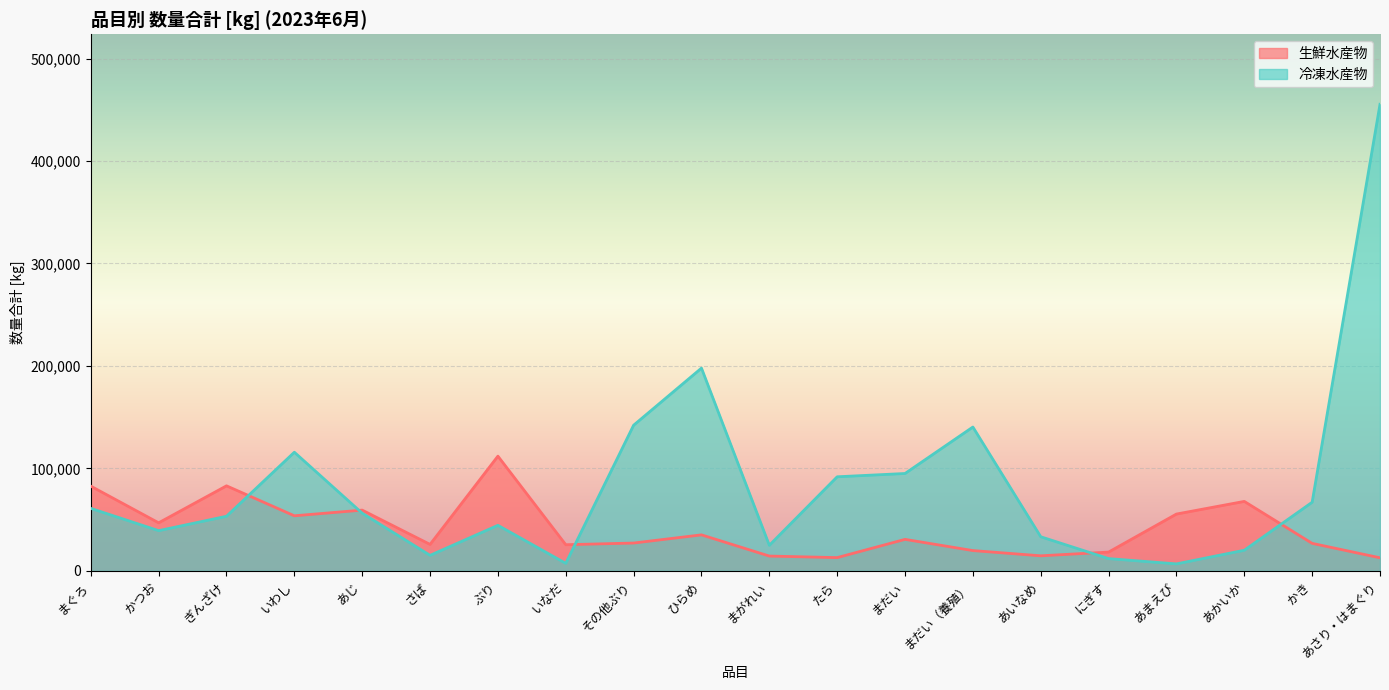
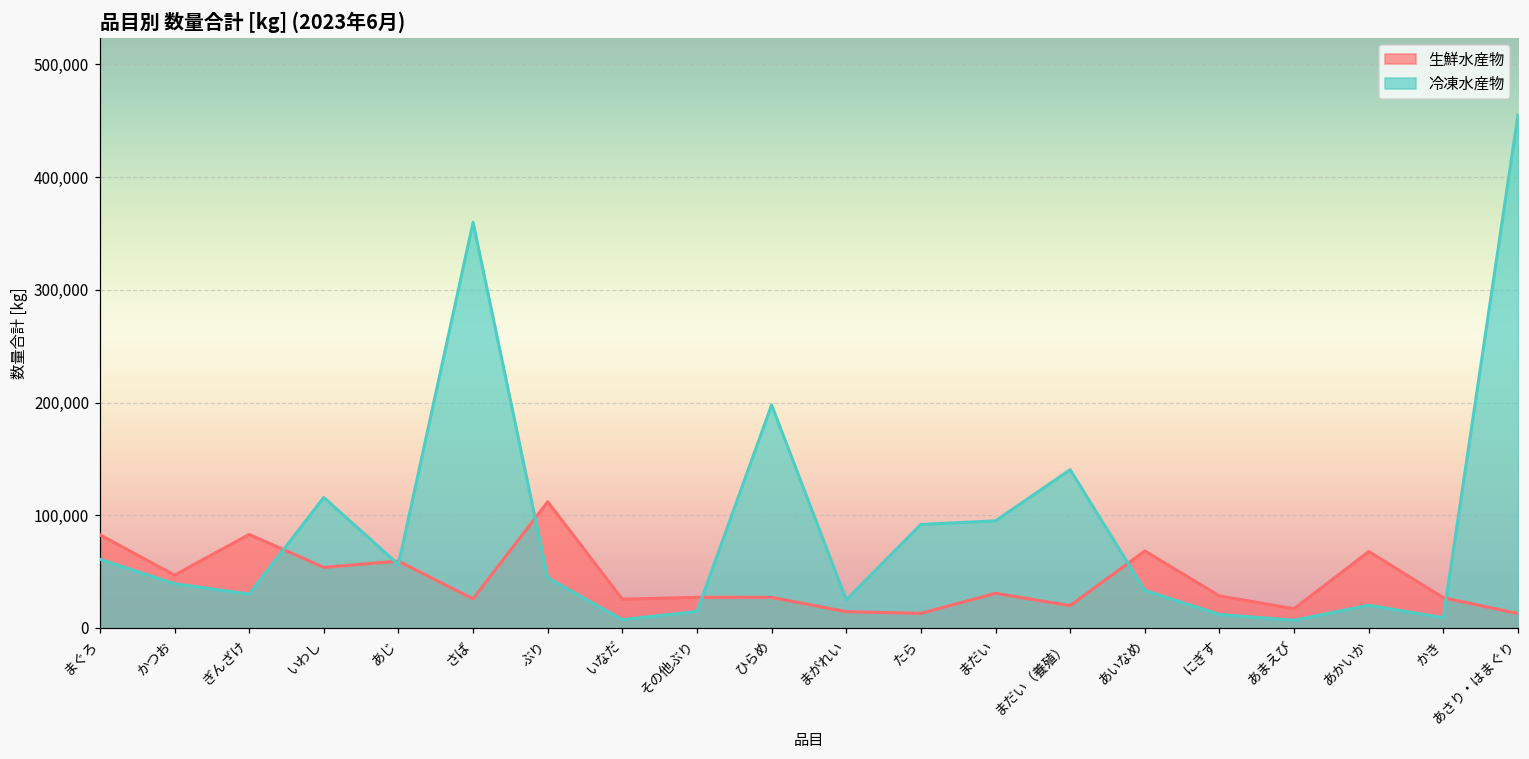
冷凍水産物, ぎんざけ: 53,000 -> 30,000
冷凍水産物, さば: 15,000 -> 360,000
冷凍水産物, その他ぶり: 142,000 -> 15,000
生鮮水産物, ひらめ: 35,000 -> 27,000
生鮮水産物, あいなめ: 15,000 -> 68,000
生鮮水産物, にぎす: 18,000 -> 28,000
生鮮水産物, あまえび: 55,000 -> 17,000
冷凍水産物, かき: 67,000 -> 9,000
